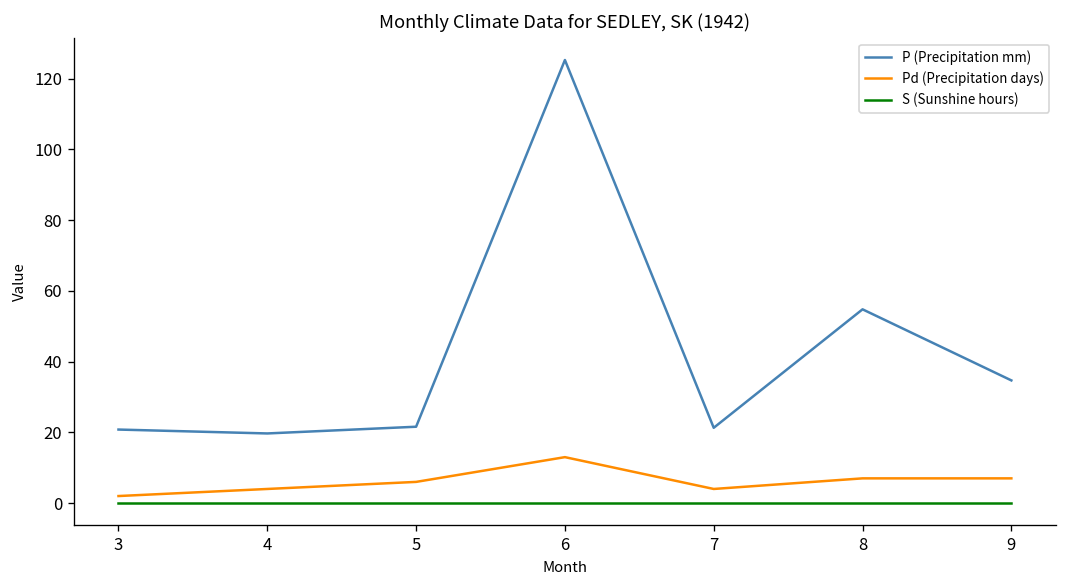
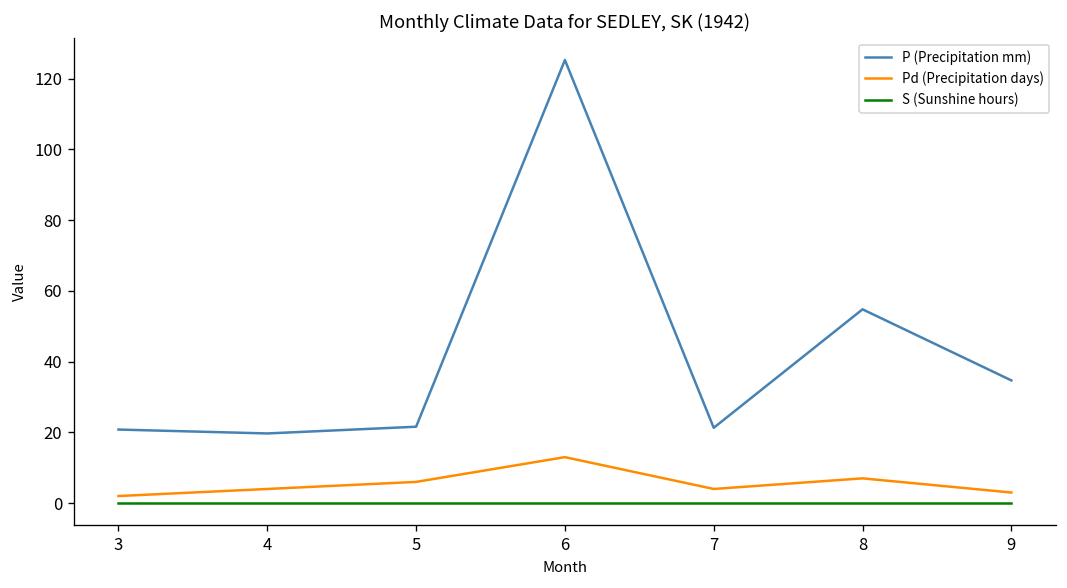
Pd (Precipitation days), 9: 7 -> 3
